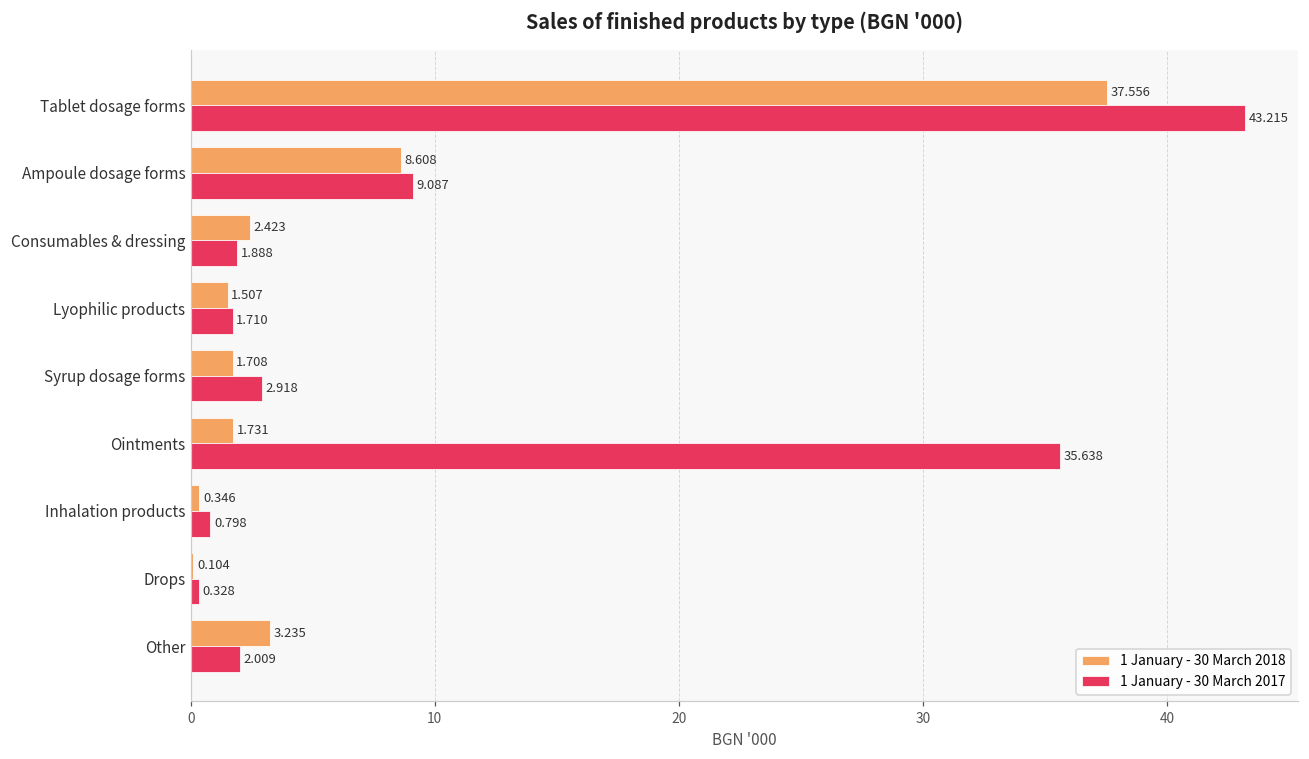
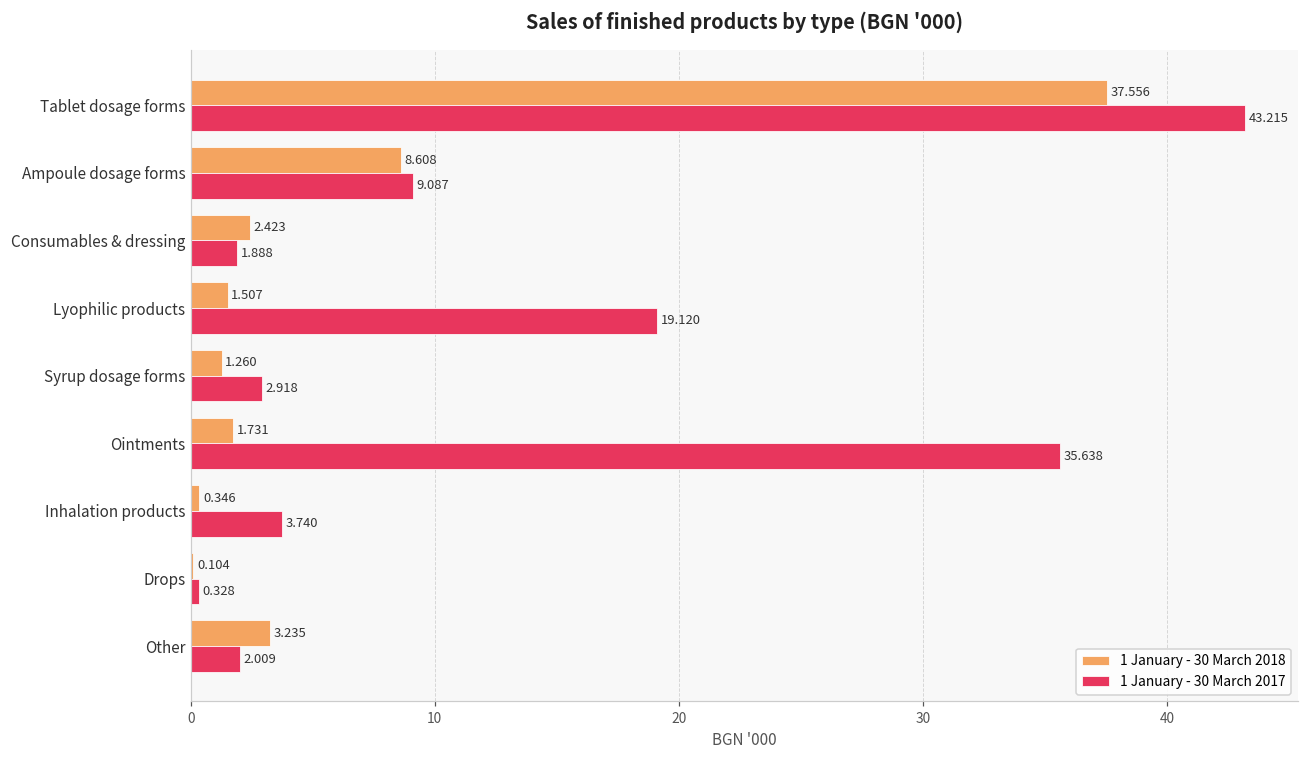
1 January - 30 March 2017, Lyophilic products: 1.710 -> 19.120
1 January - 30 March 2018, Syrup dosage forms: 1.708 -> 1.260
1 January - 30 March 2017, Inhalation products: 0.798 -> 3.740
